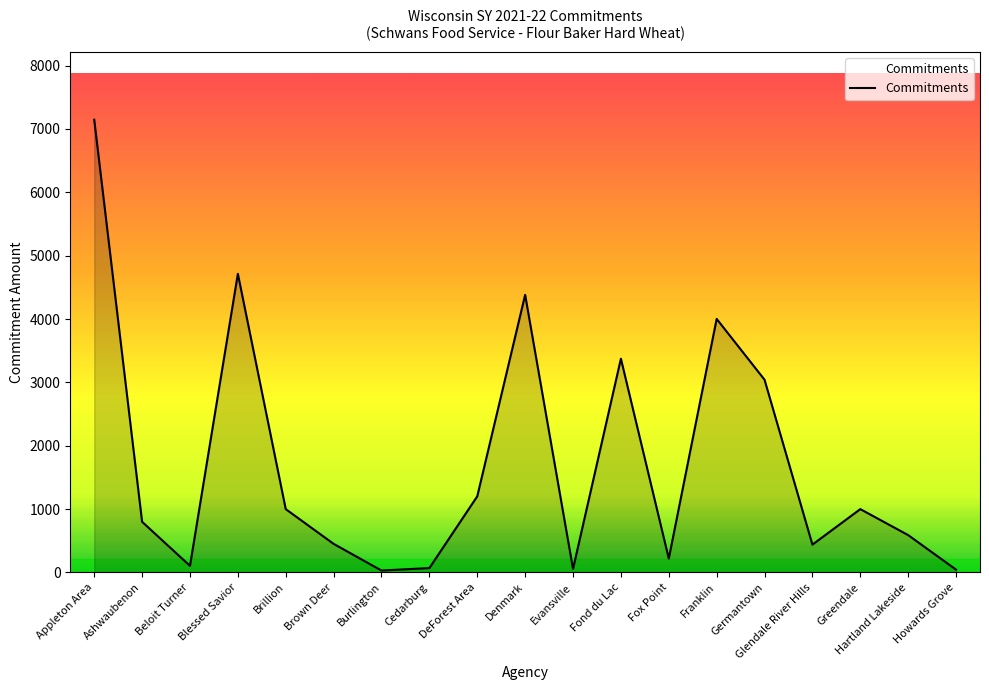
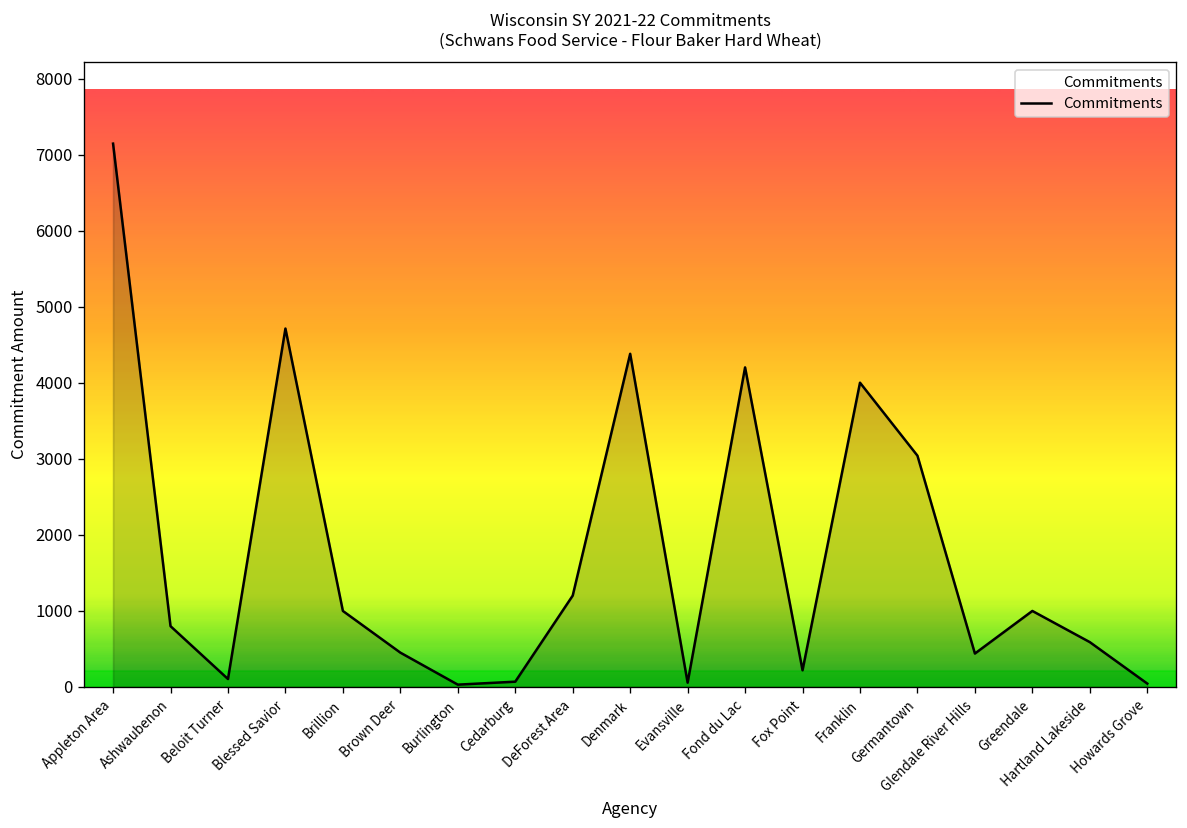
Fond du Lac: 3400 -> 4200
